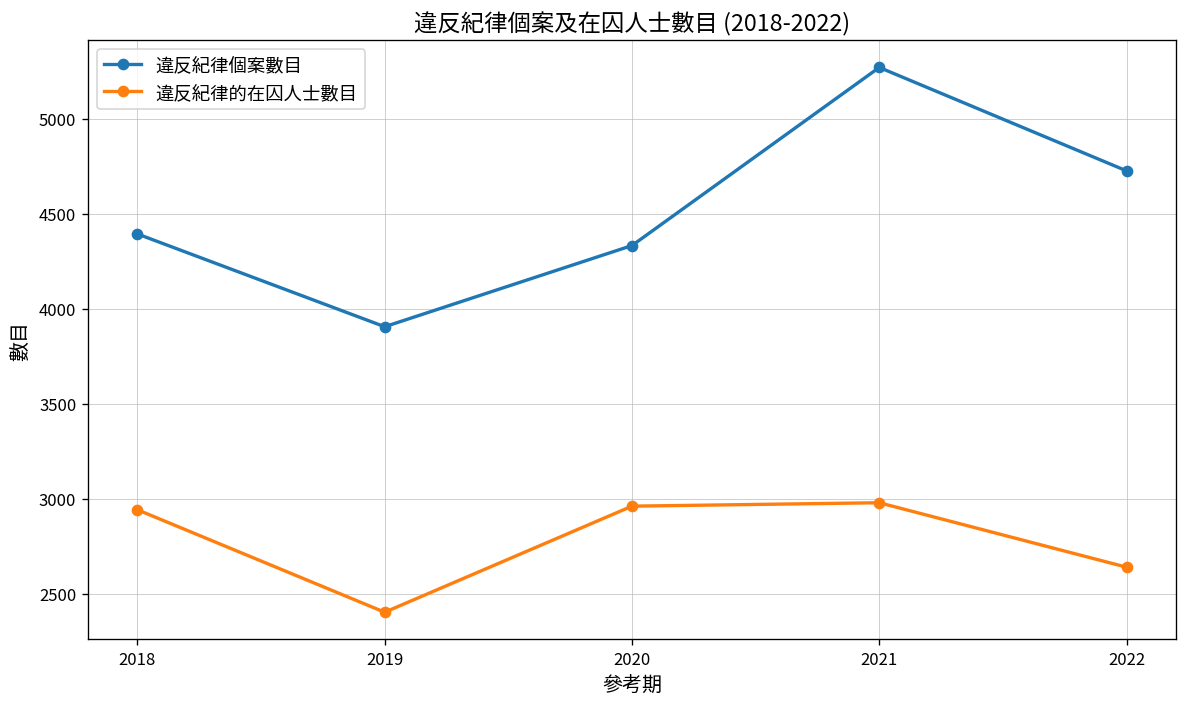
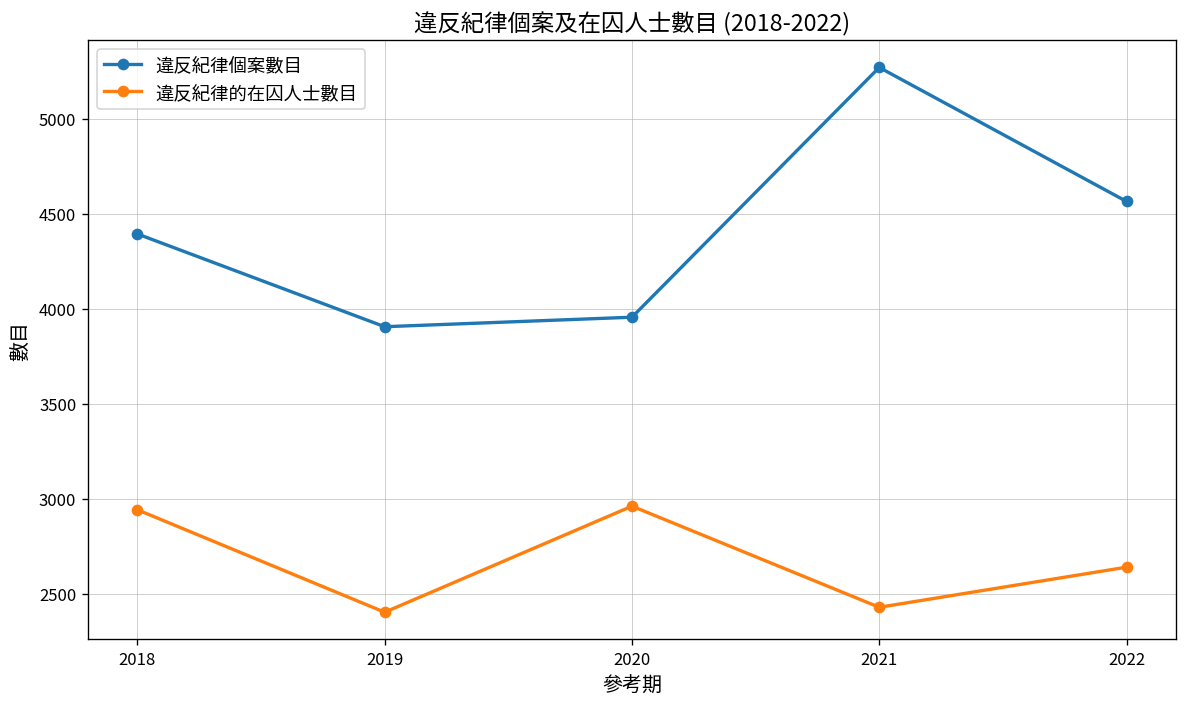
違反紀律個案數目, 2020: 4330 -> 3960
違反紀律的在囚人士數目, 2021: 2980 -> 2430
違反紀律個案數目, 2022: 4730 -> 4560
